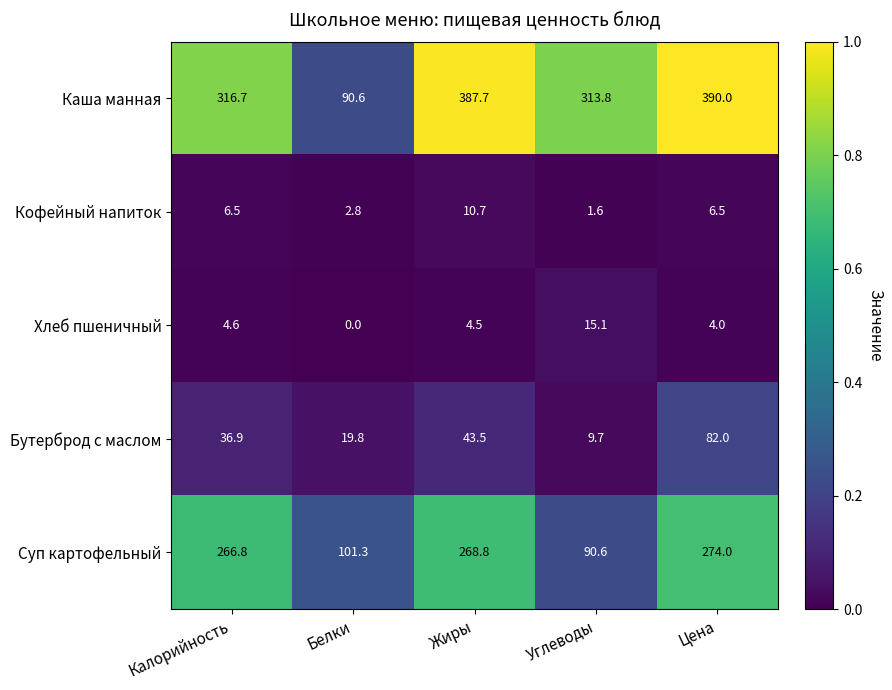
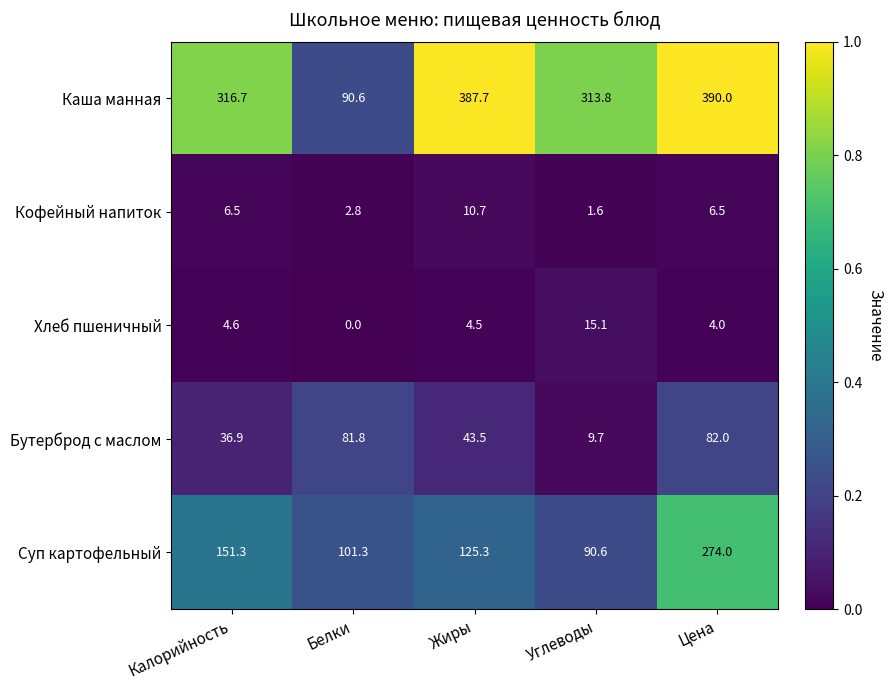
Бутерброд с маслом, Белки: 19.8 -> 81.8
Суп картофельный, Калорийность: 266.8 -> 151.3
Суп картофельный, Жиры: 268.8 -> 125.3
